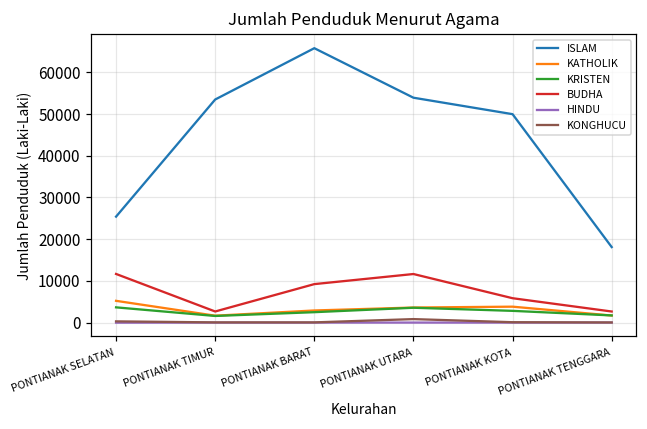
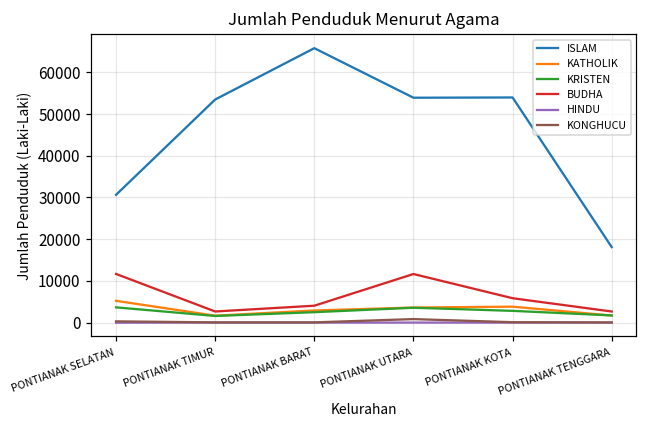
ISLAM, PONTIANAK SELATAN: 25000 -> 31000
BUDHA, PONTIANAK BARAT: 9000 -> 4000
ISLAM, PONTIANAK KOTA: 50000 -> 54000
